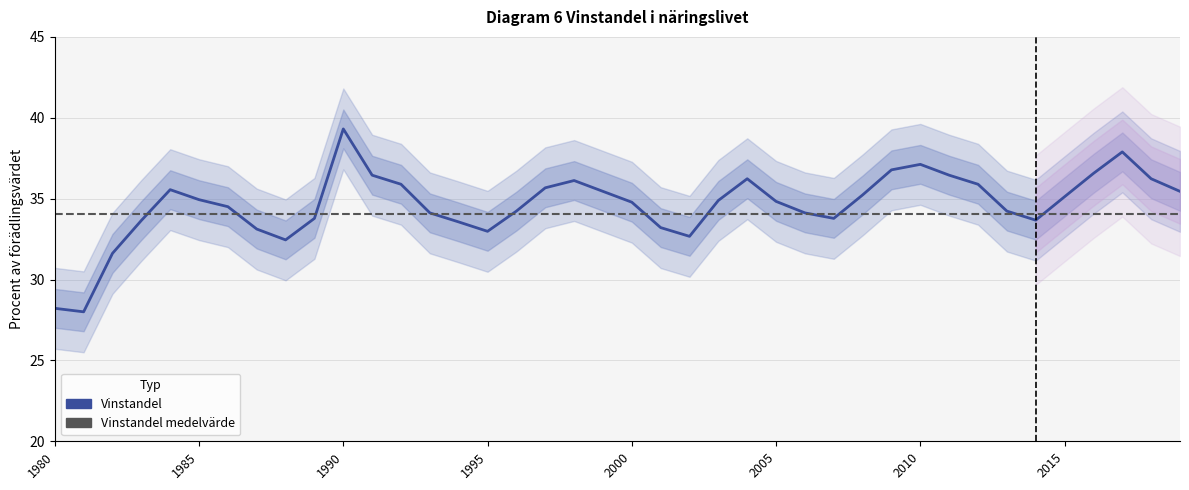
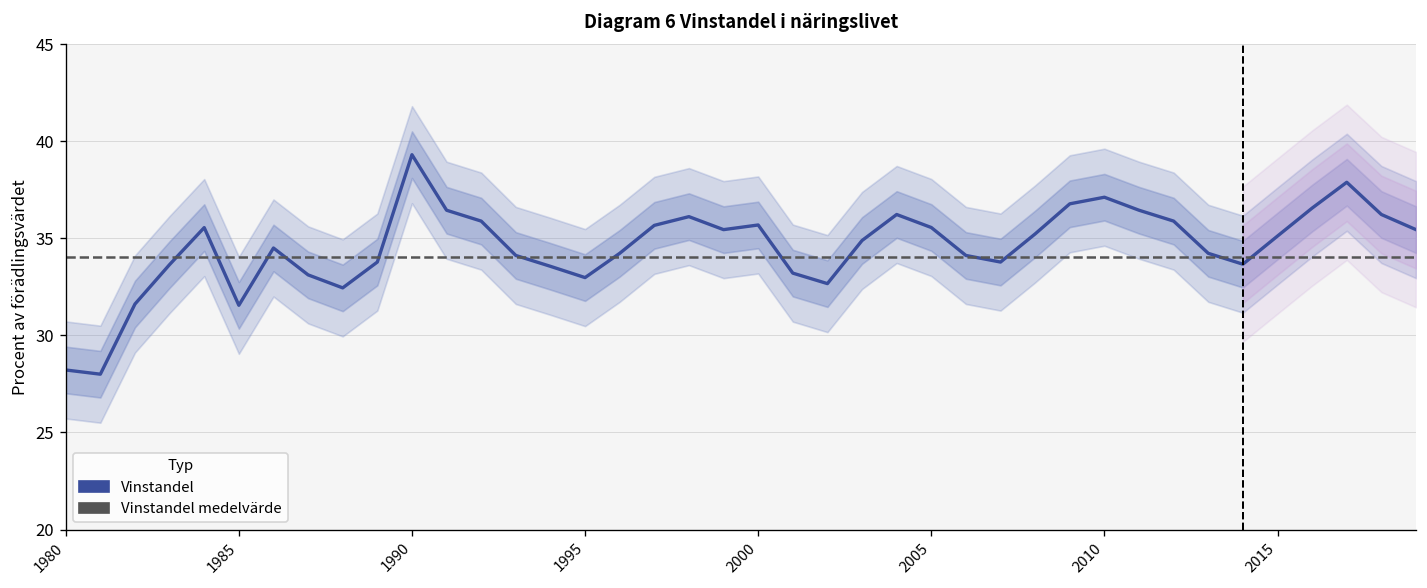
Vinstandel, 1985: 34.9 -> 31.6
Vinstandel, 2000: 34.8 -> 35.7
Vinstandel, 2005: 34.8 -> 35.6
